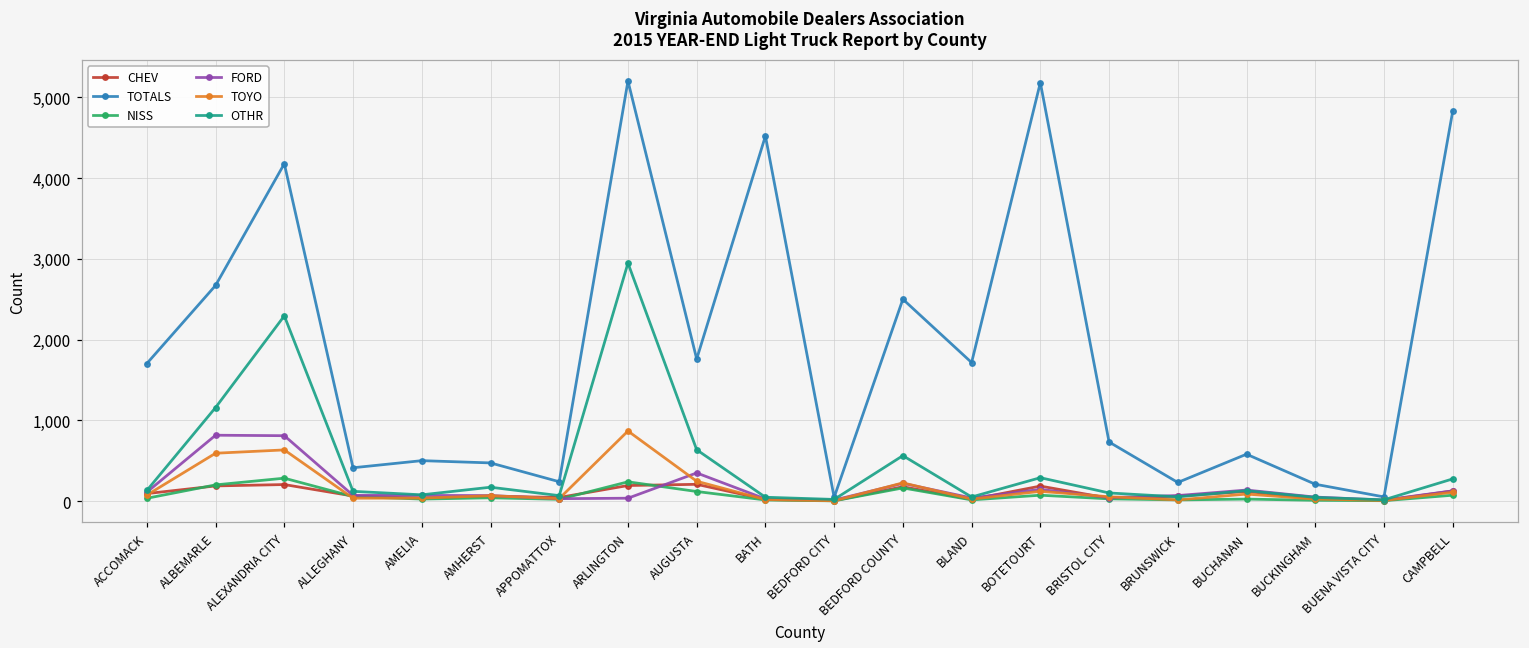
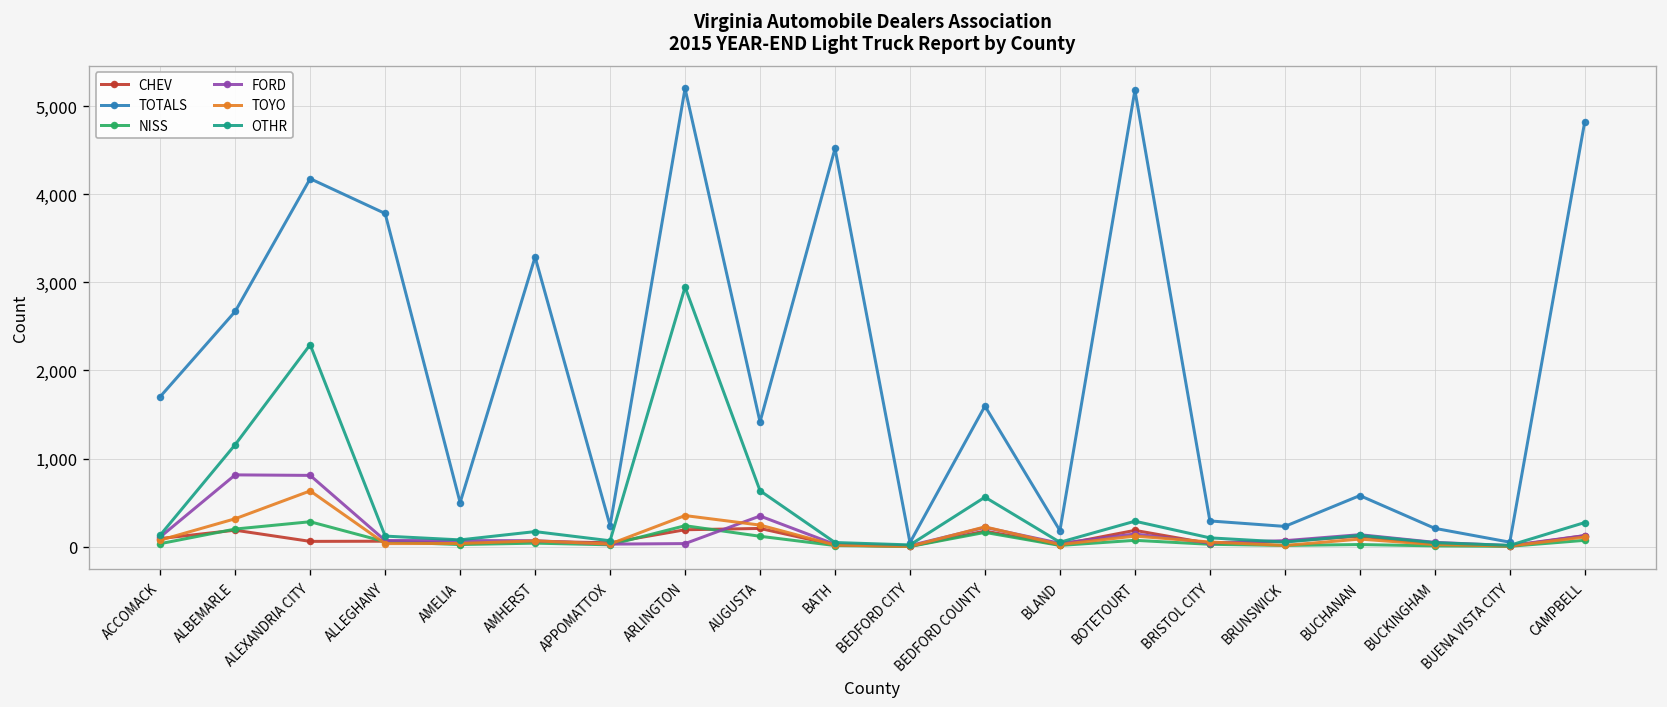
TOYO, ALBEMARLE: 600 -> 300
CHEV, ALEXANDRIA CITY: 200 -> 100
TOTALS, ALLEGHANY: 400 -> 3,800
TOTALS, AMHERST: 500 -> 3,300
TOYO, ARLINGTON: 900 -> 400
TOTALS, AUGUSTA: 1,800 -> 1,400
TOTALS, BEDFORD COUNTY: 2,500 -> 1,600
TOTALS, BLAND: 1,700 -> 200
TOTALS, BRISTOL CITY: 700 -> 300
